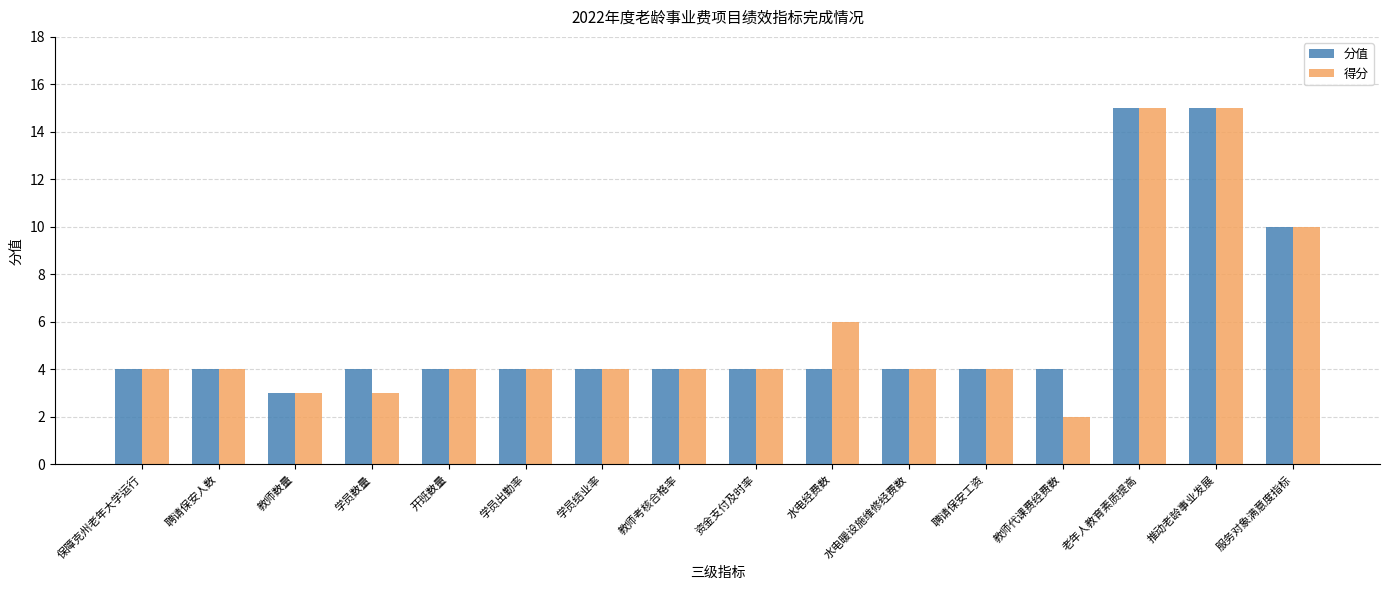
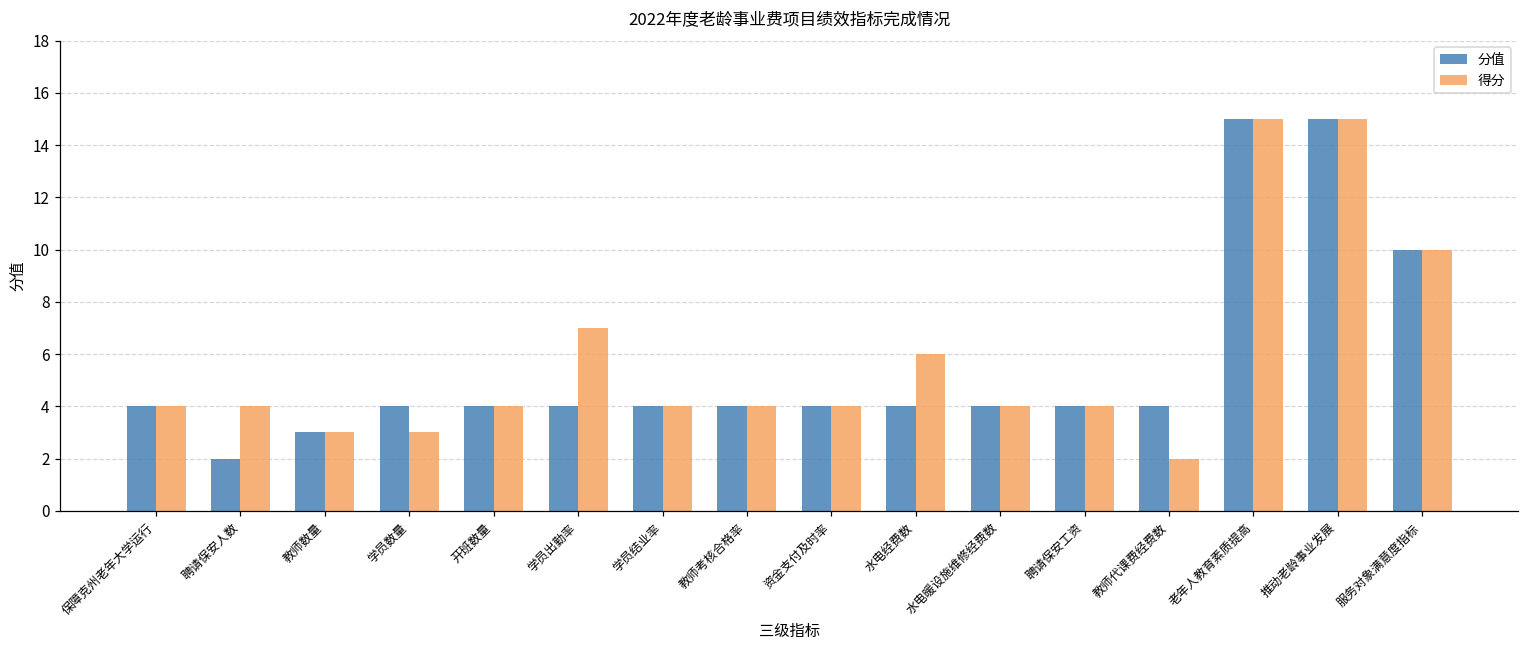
分值, 聘请保安人数: 4 -> 2
得分, 学员出勤率: 4 -> 7
